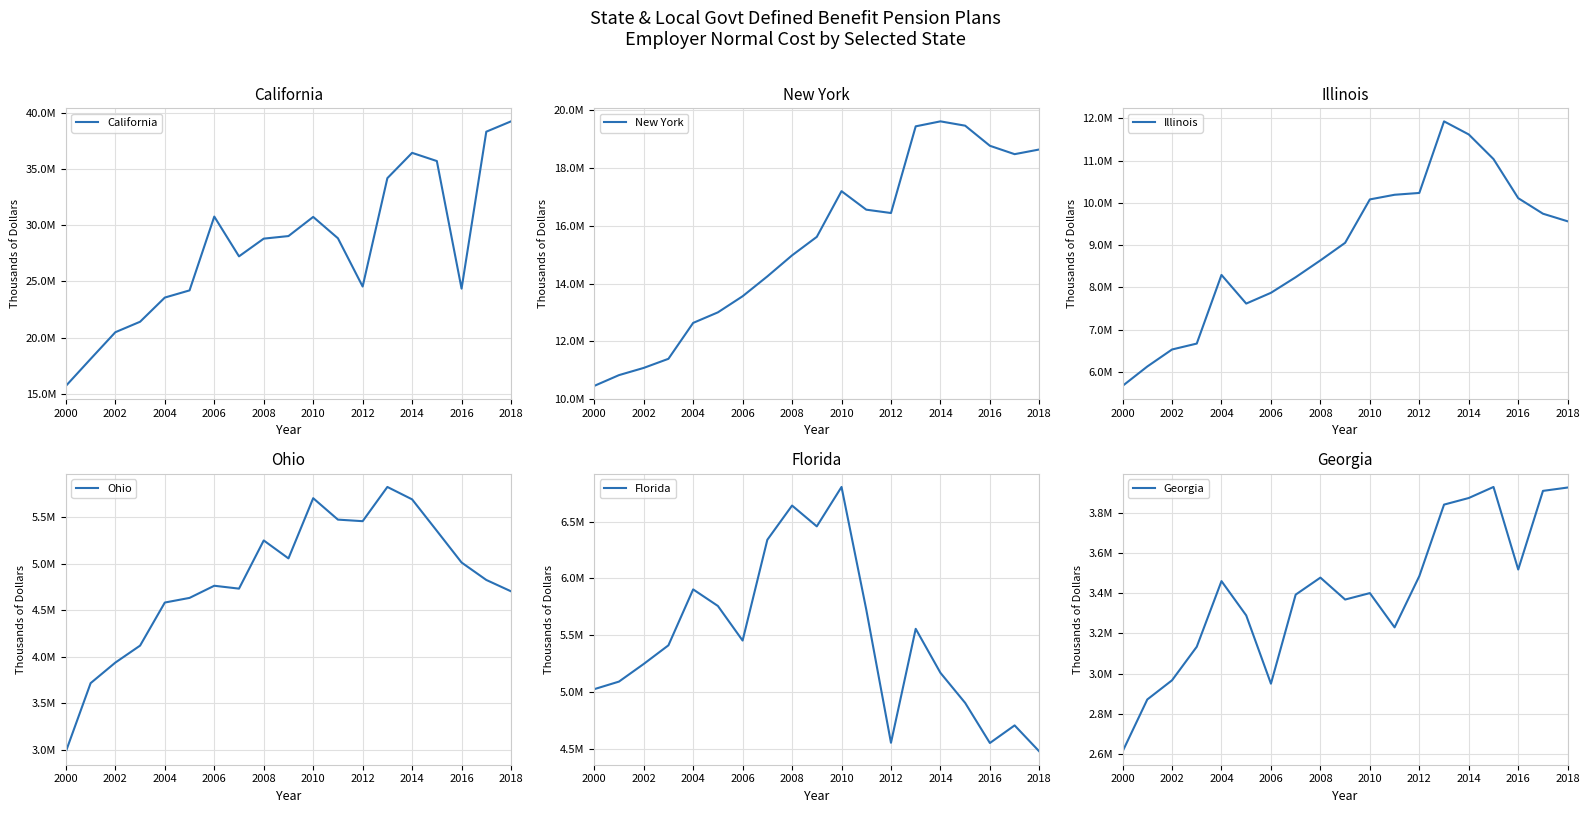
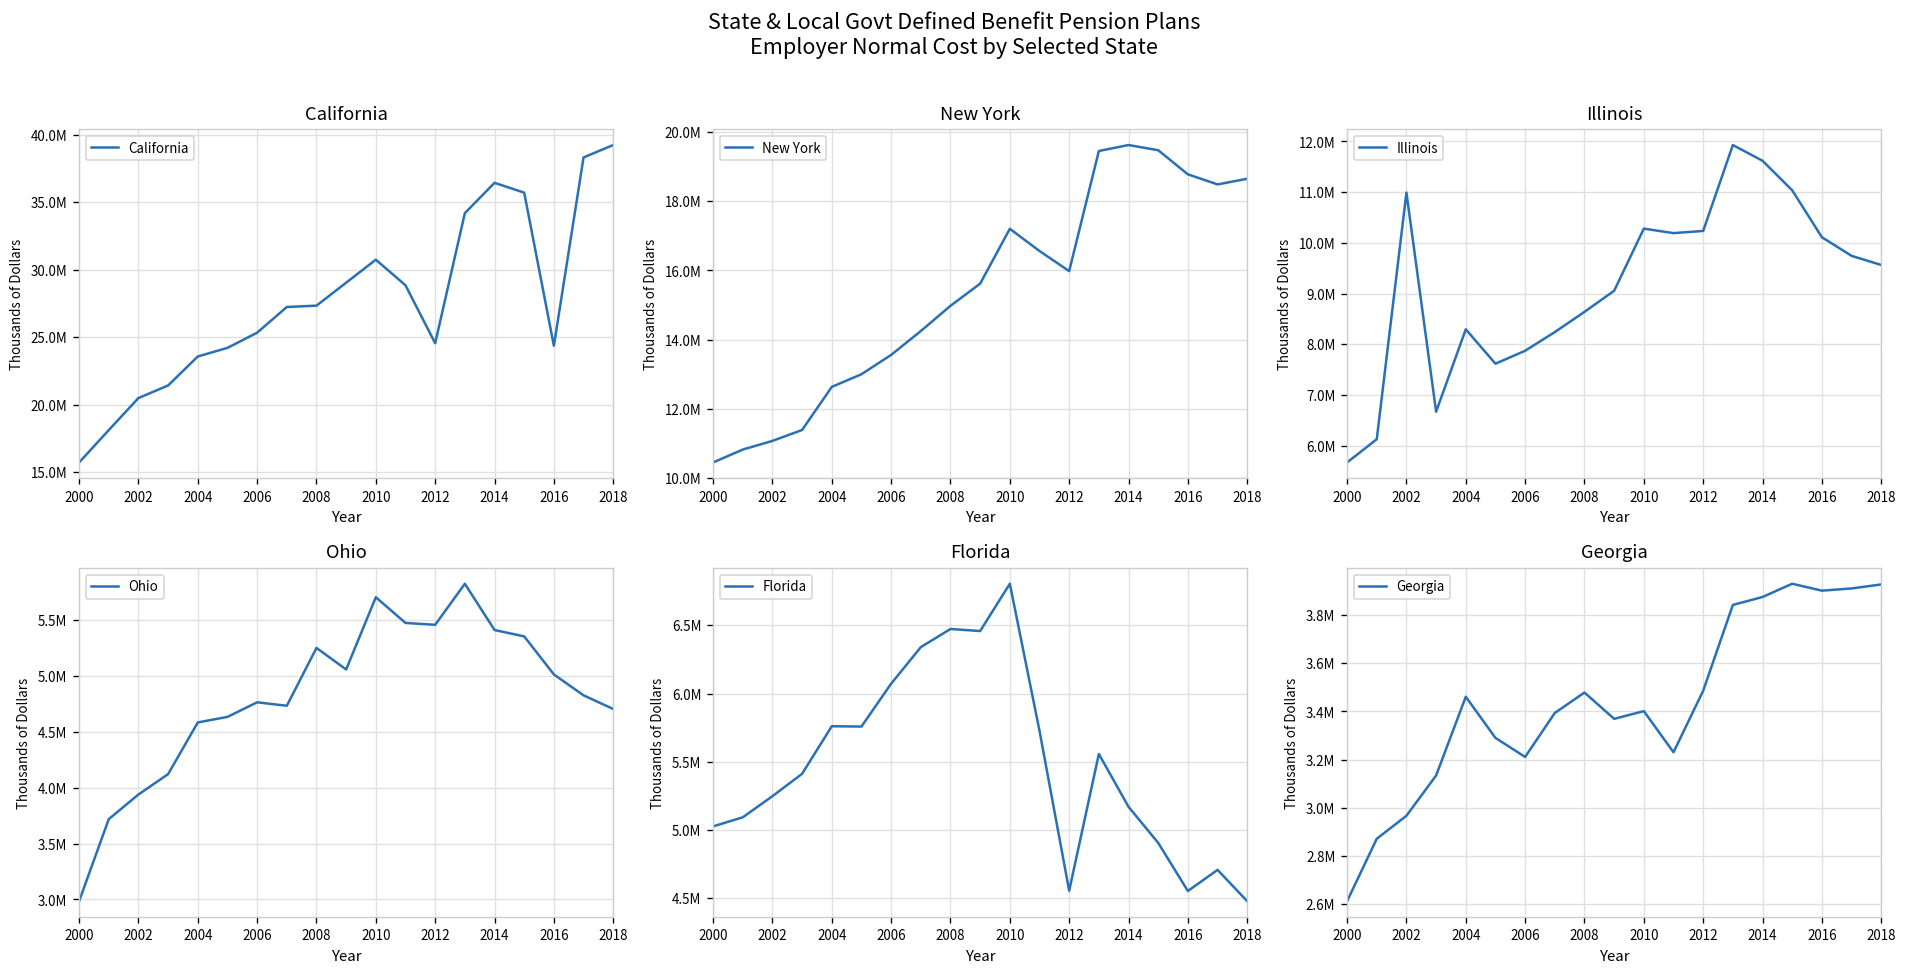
California, 2006: 30800000 -> 25300000
California, 2008: 28800000 -> 27300000
New York, 2012: 16400000 -> 16000000
Illinois, 2002: 6500000 -> 11000000
Illinois, 2010: 10100000 -> 10300000
Ohio, 2014: 5700000 -> 5400000
Florida, 2004: 5900000 -> 5760000
Florida, 2006: 5450000 -> 6070000
Florida, 2008: 6640000 -> 6470000
Georgia, 2006: 2950000 -> 3210000
Georgia, 2016: 3520000 -> 3900000
